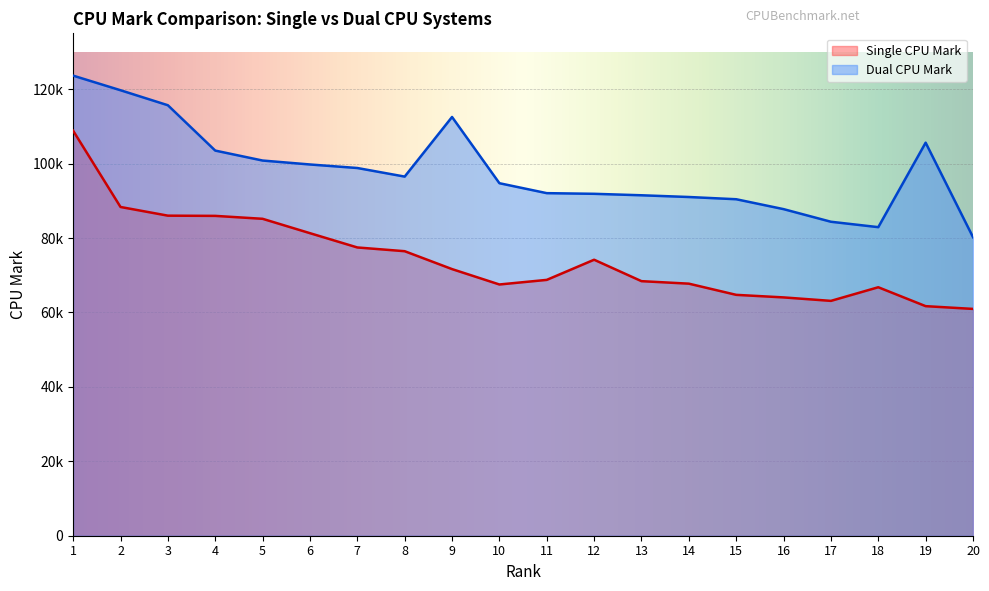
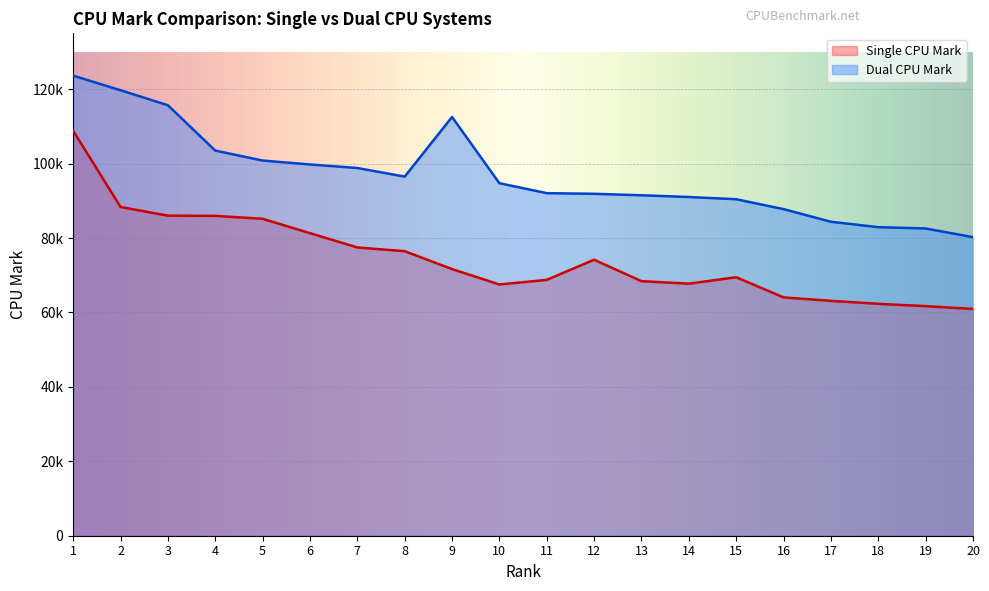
Single CPU Mark, 15: 65000 -> 69000
Single CPU Mark, 18: 67000 -> 62000
Dual CPU Mark, 19: 106000 -> 83000
